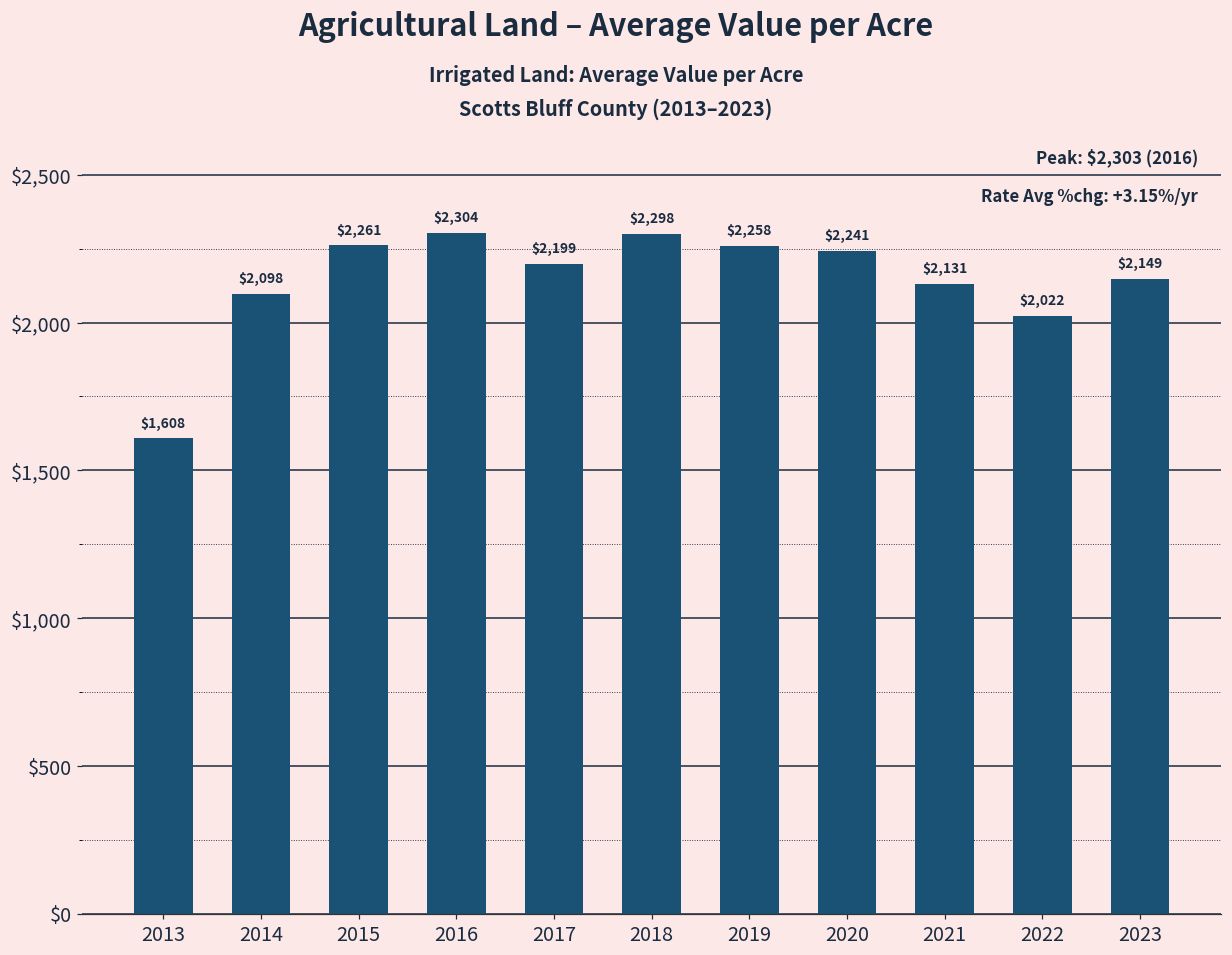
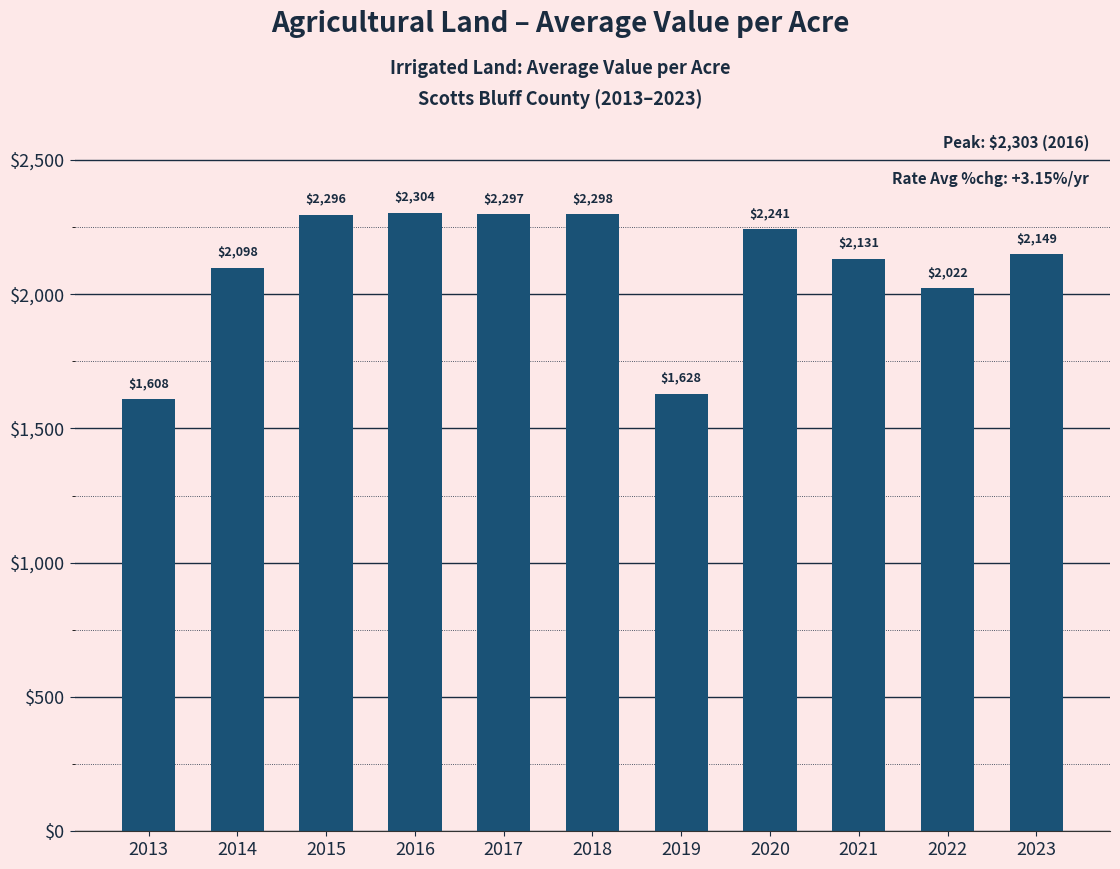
2015: $2,261 -> $2,296
2017: $2,199 -> $2,297
2019: $2,258 -> $1,628
